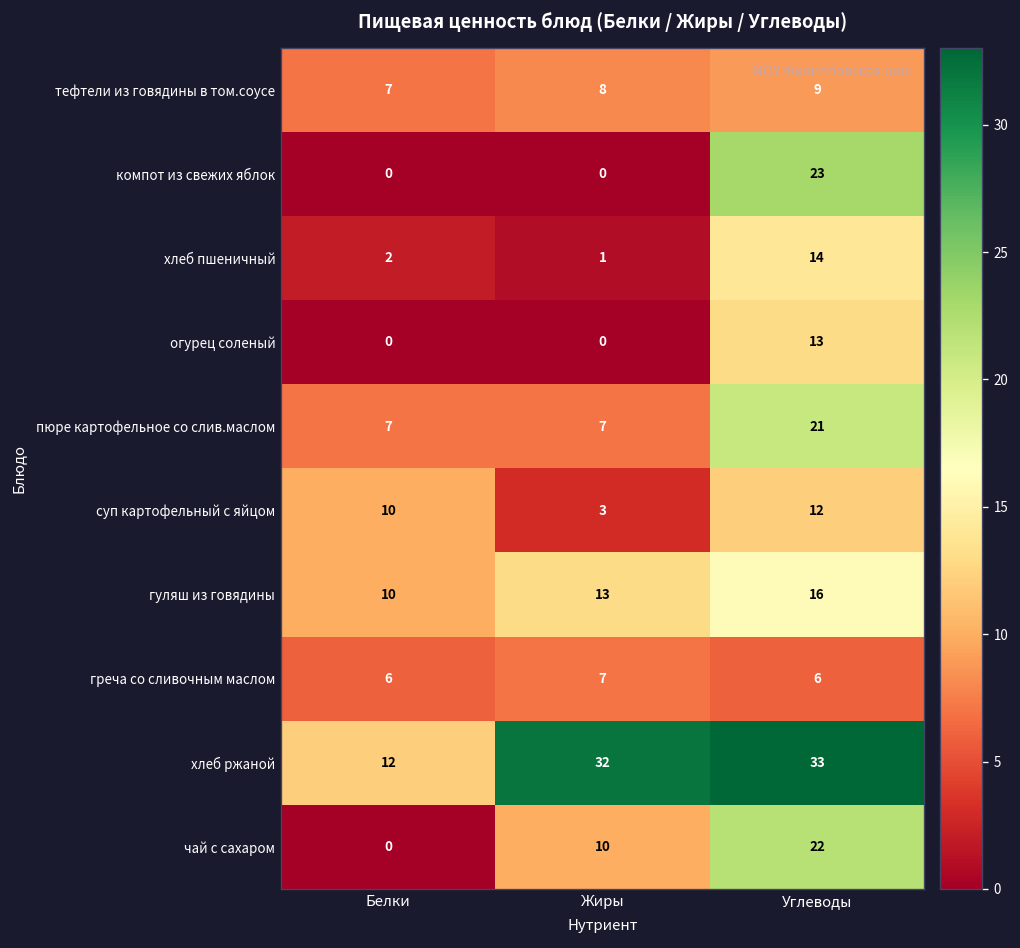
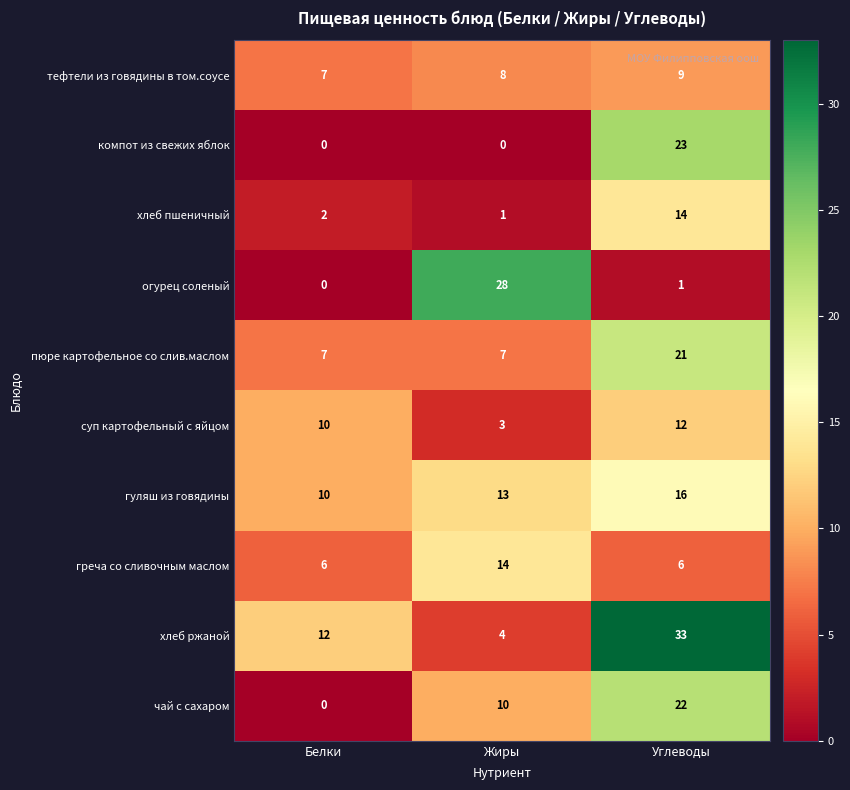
огурец соленый, Жиры: 0 -> 28
огурец соленый, Углеводы: 13 -> 1
греча со сливочным маслом, Жиры: 7 -> 14
хлеб ржаной, Жиры: 32 -> 4
